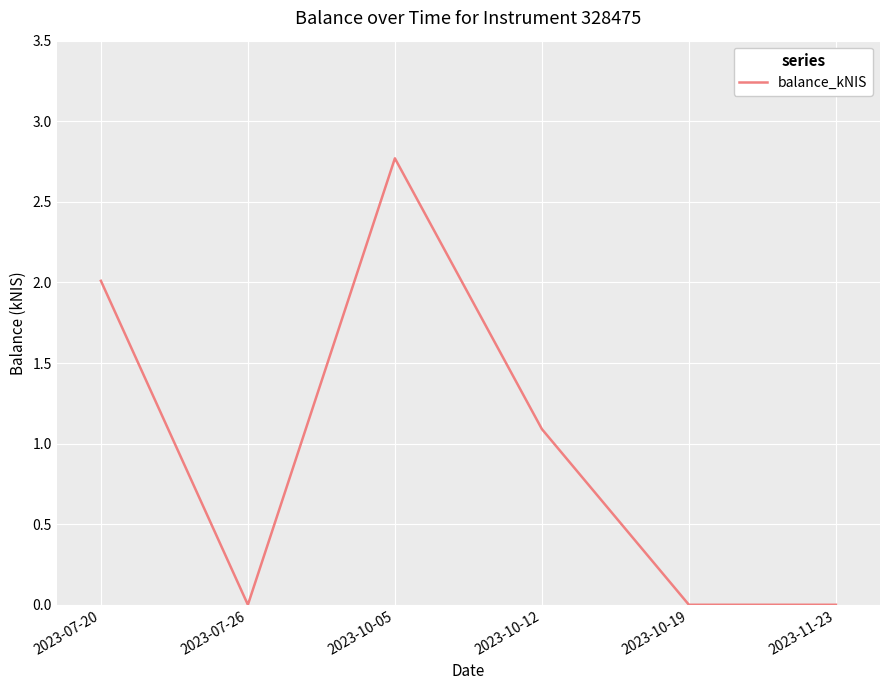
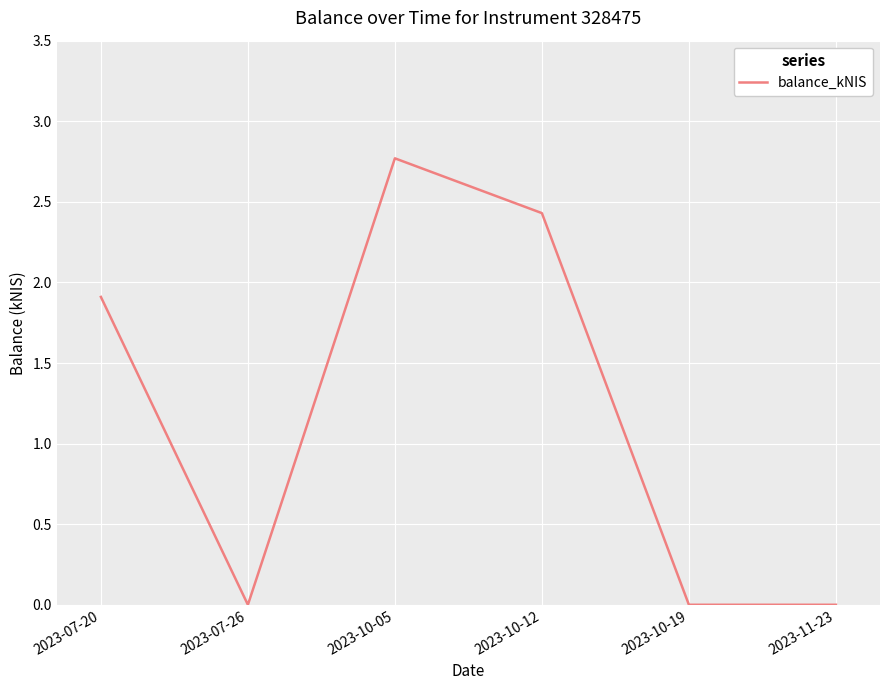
2023-07-20: 2.01 -> 1.91
2023-10-12: 1.09 -> 2.43
